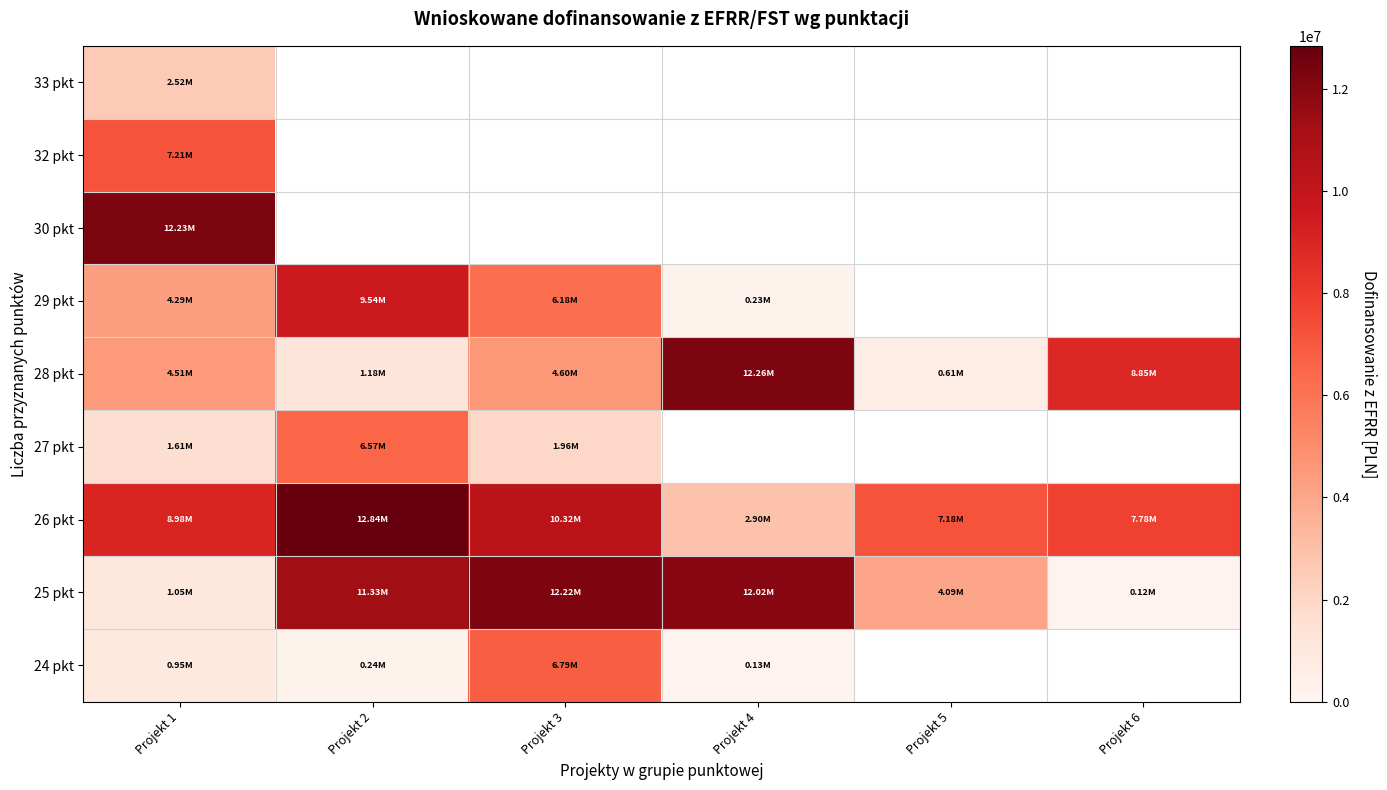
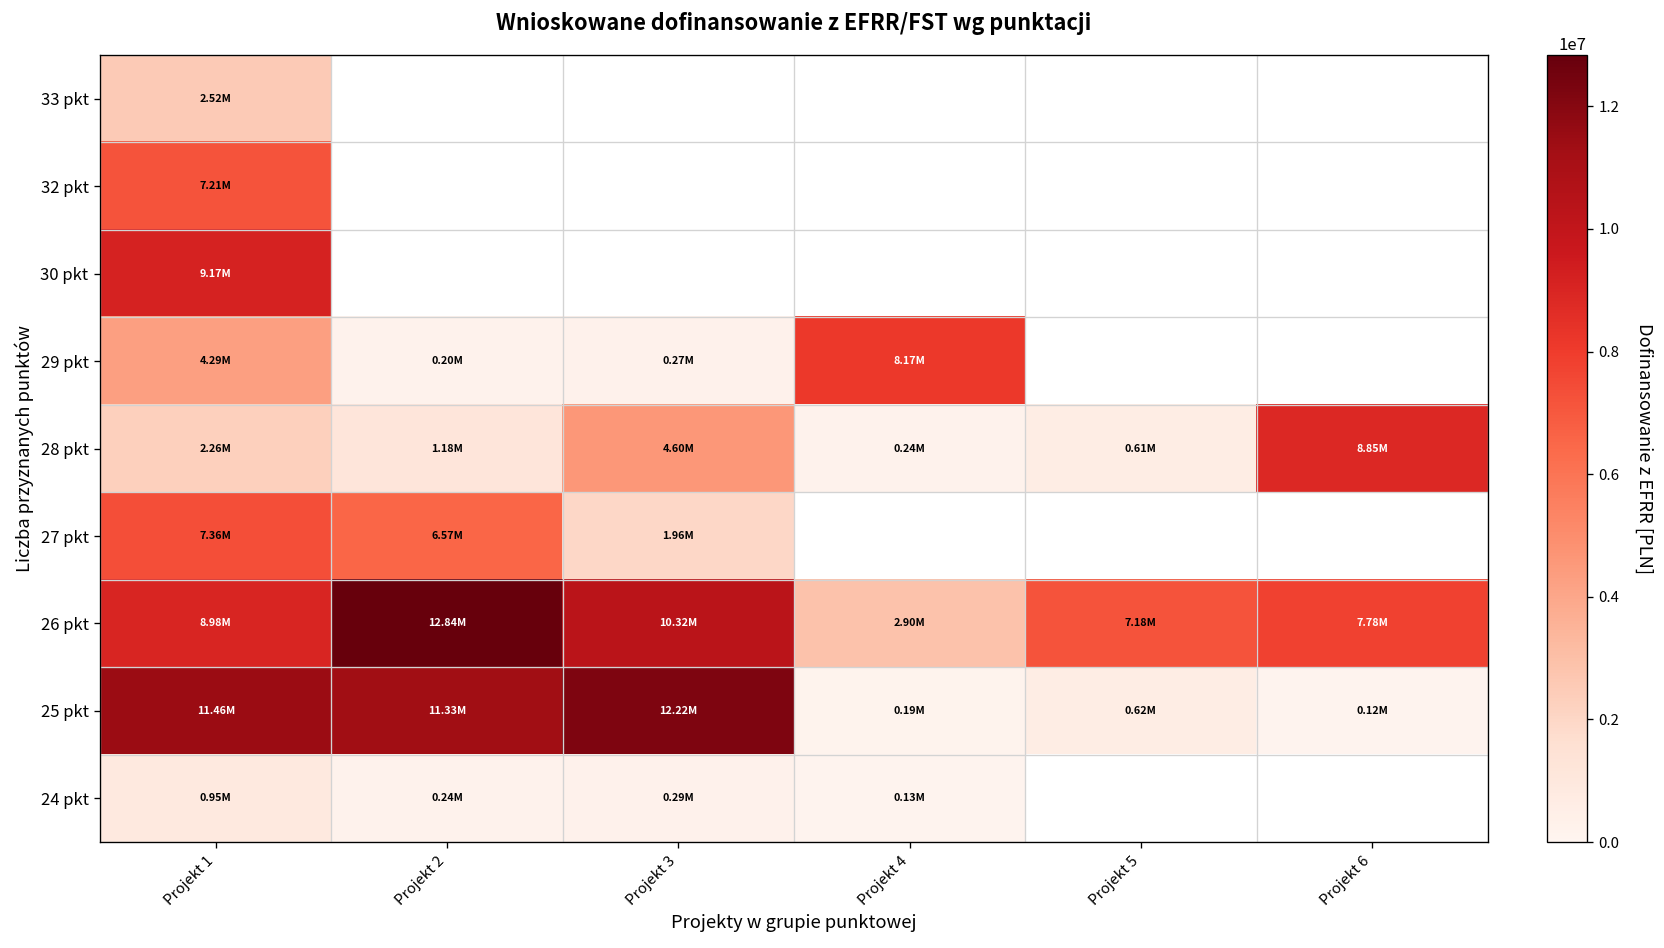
30 pkt, Projekt 1: 12.23M -> 9.17M
29 pkt, Projekt 2: 9.54M -> 0.20M
29 pkt, Projekt 3: 6.18M -> 0.27M
29 pkt, Projekt 4: 0.23M -> 8.17M
28 pkt, Projekt 1: 4.51M -> 2.26M
28 pkt, Projekt 4: 12.26M -> 0.24M
27 pkt, Projekt 1: 1.61M -> 7.36M
25 pkt, Projekt 1: 1.05M -> 11.46M
25 pkt, Projekt 4: 12.02M -> 0.19M
25 pkt, Projekt 5: 4.09M -> 0.62M
24 pkt, Projekt 3: 6.79M -> 0.29M
